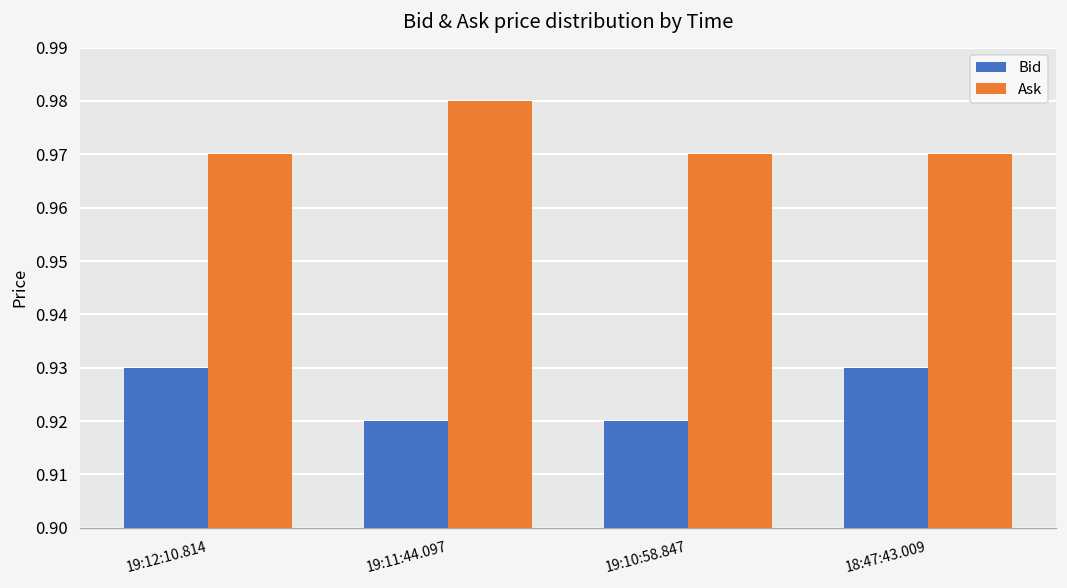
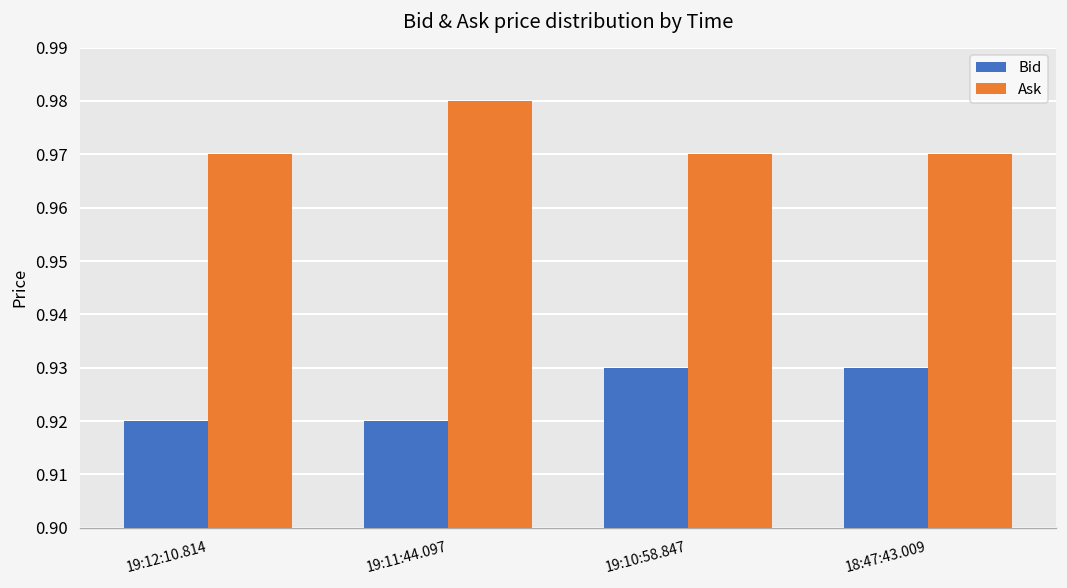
Bid, 19:12:10.814: 0.93 -> 0.92
Bid, 19:10:58.847: 0.92 -> 0.93
